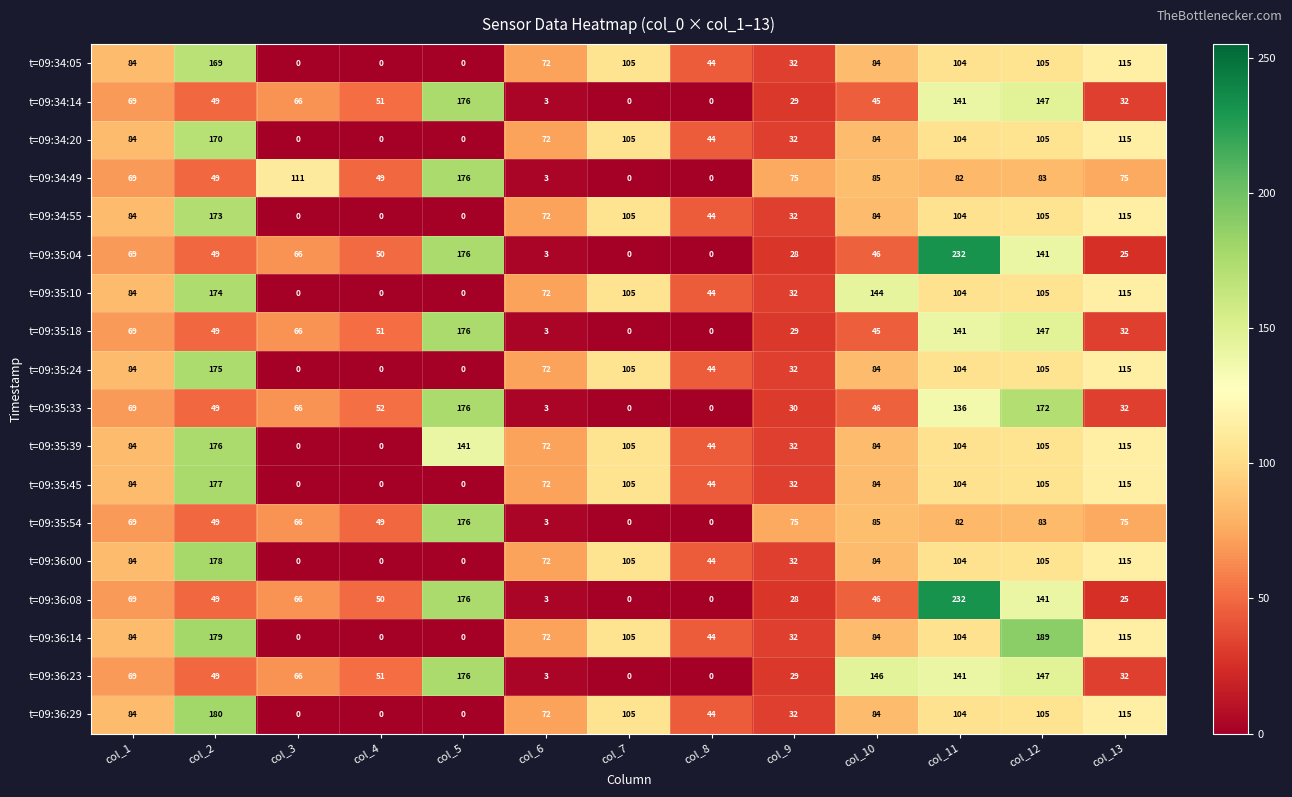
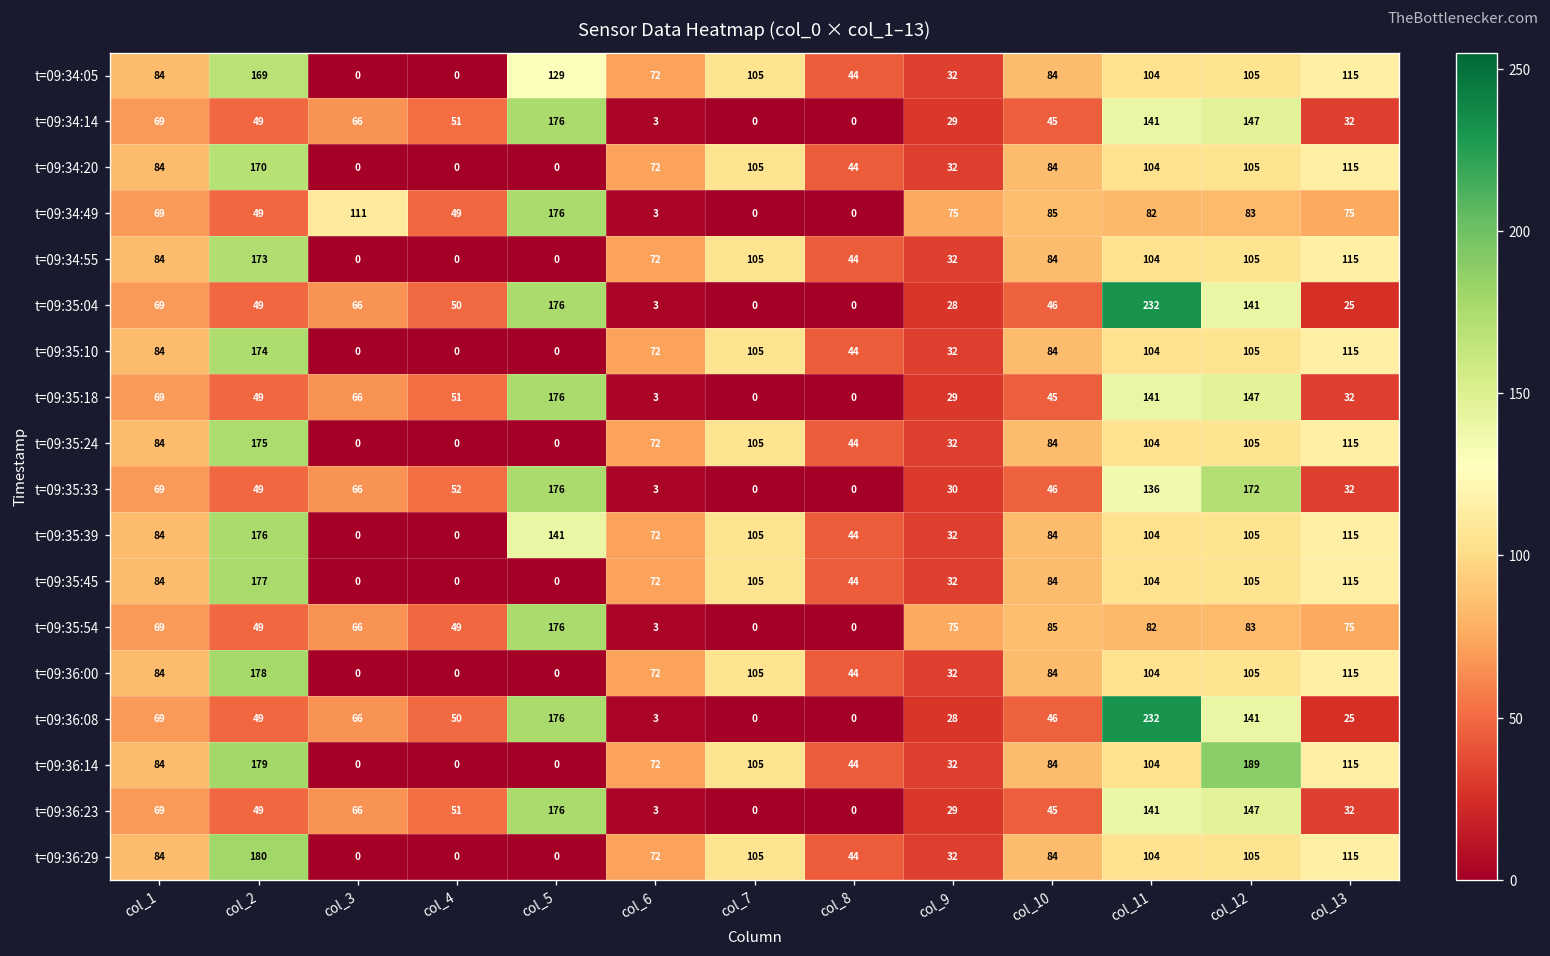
t=09:34:05, col_5: 0 -> 129
t=09:35:10, col_10: 144 -> 84
t=09:36:23, col_10: 146 -> 45
